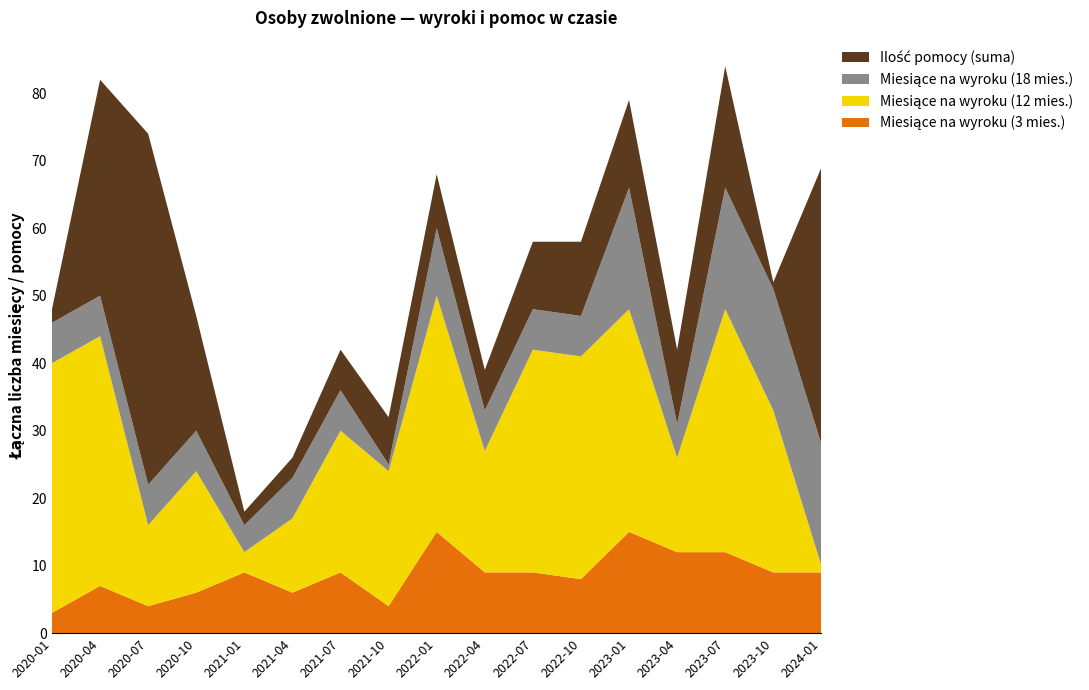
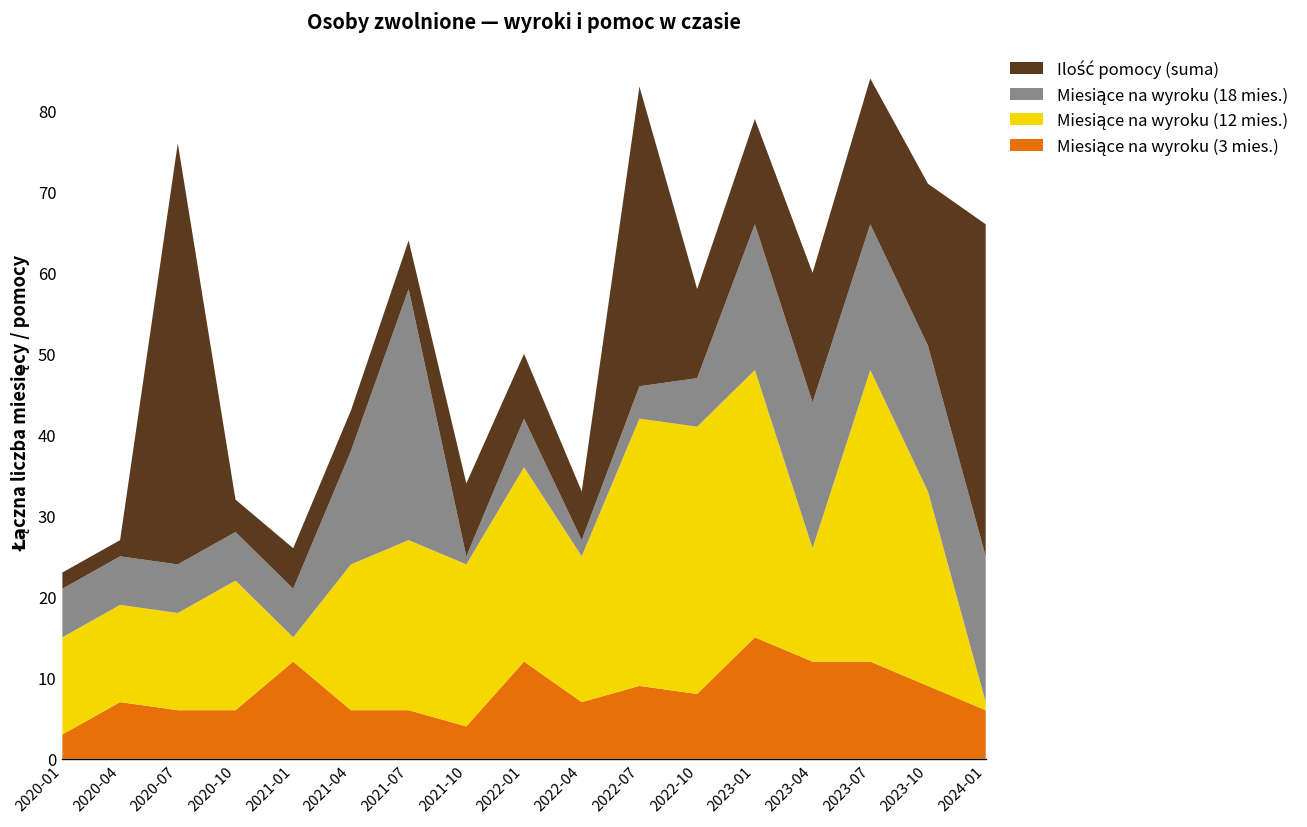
Miesiące na wyroku (12 mies.), 2020-01: 37 -> 12
Miesiące na wyroku (12 mies.), 2020-04: 37 -> 12
Ilość pomocy (suma), 2020-04: 32 -> 2
Miesiące na wyroku (3 mies.), 2020-07: 4 -> 6
Miesiące na wyroku (12 mies.), 2020-10: 18 -> 16
Ilość pomocy (suma), 2020-10: 17 -> 4
Miesiące na wyroku (3 mies.), 2021-01: 9 -> 12
Miesiące na wyroku (18 mies.), 2021-01: 4 -> 6
Ilość pomocy (suma), 2021-01: 2 -> 5
Miesiące na wyroku (12 mies.), 2021-04: 11 -> 18
Miesiące na wyroku (18 mies.), 2021-04: 6 -> 14
Ilość pomocy (suma), 2021-04: 3 -> 5
Miesiące na wyroku (3 mies.), 2021-07: 9 -> 6
Miesiące na wyroku (18 mies.), 2021-07: 6 -> 31
Ilość pomocy (suma), 2021-10: 7 -> 9
Miesiące na wyroku (3 mies.), 2022-01: 15 -> 12
Miesiące na wyroku (12 mies.), 2022-01: 35 -> 24
Miesiące na wyroku (18 mies.), 2022-01: 10 -> 6
Miesiące na wyroku (3 mies.), 2022-04: 9 -> 7
Miesiące na wyroku (18 mies.), 2022-04: 6 -> 2
Miesiące na wyroku (18 mies.), 2022-07: 6 -> 4
Ilość pomocy (suma), 2022-07: 10 -> 37
Miesiące na wyroku (18 mies.), 2023-04: 5 -> 18
Ilość pomocy (suma), 2023-04: 11 -> 16
Ilość pomocy (suma), 2023-10: 1 -> 20
Miesiące na wyroku (3 mies.), 2024-01: 9 -> 6
